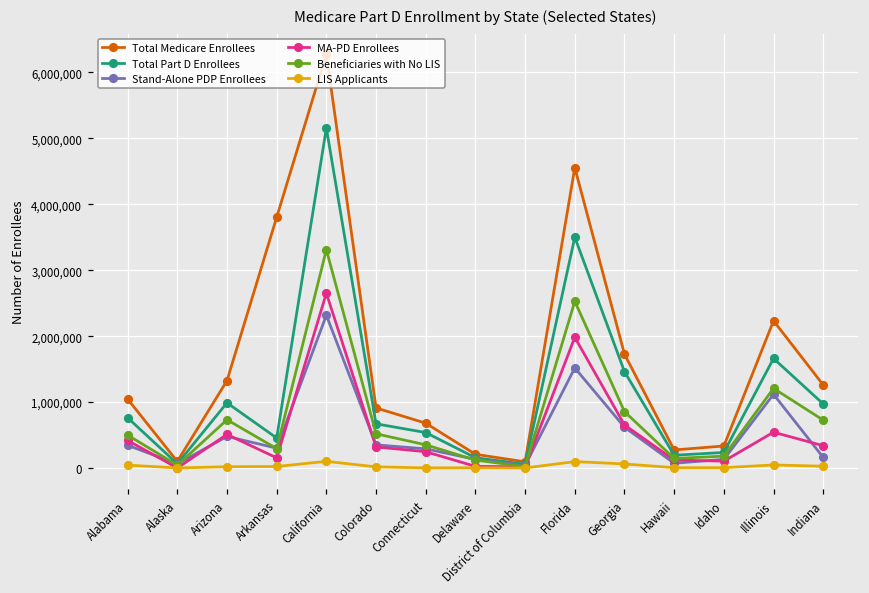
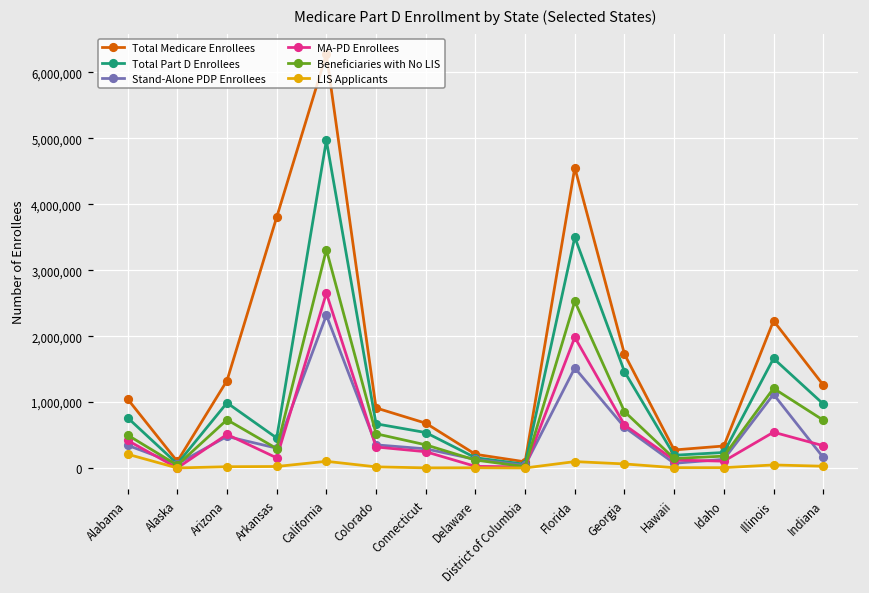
LIS Applicants, Alabama: 0 -> 200,000
Total Part D Enrollees, California: 5,200,000 -> 5,000,000
